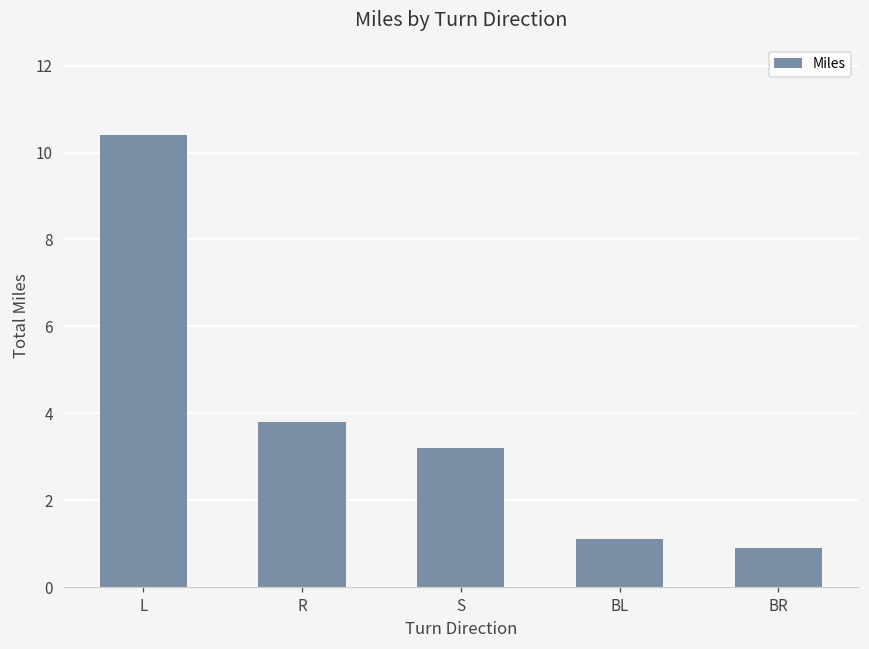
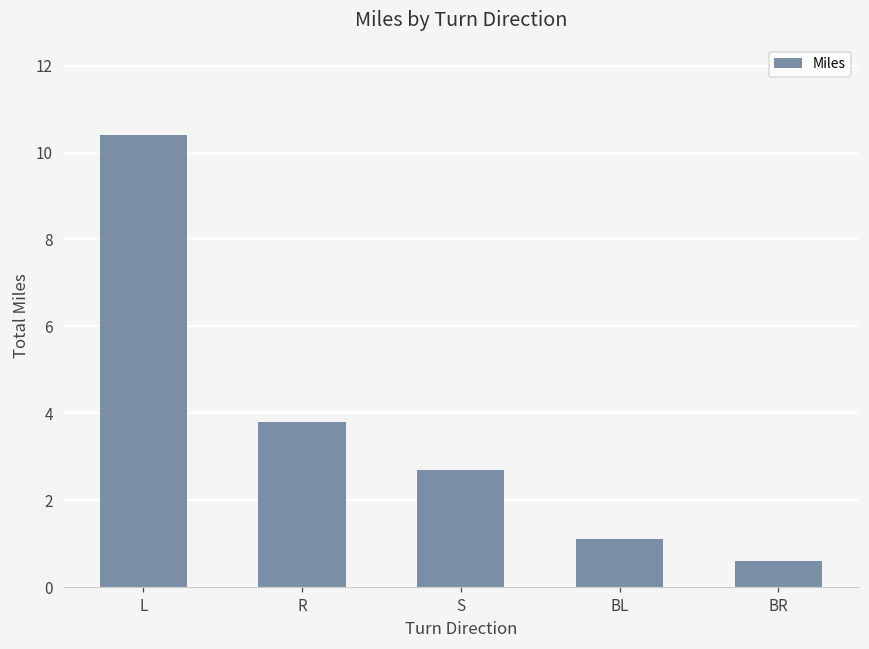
S: 3.2 -> 2.7
BR: 0.9 -> 0.6
